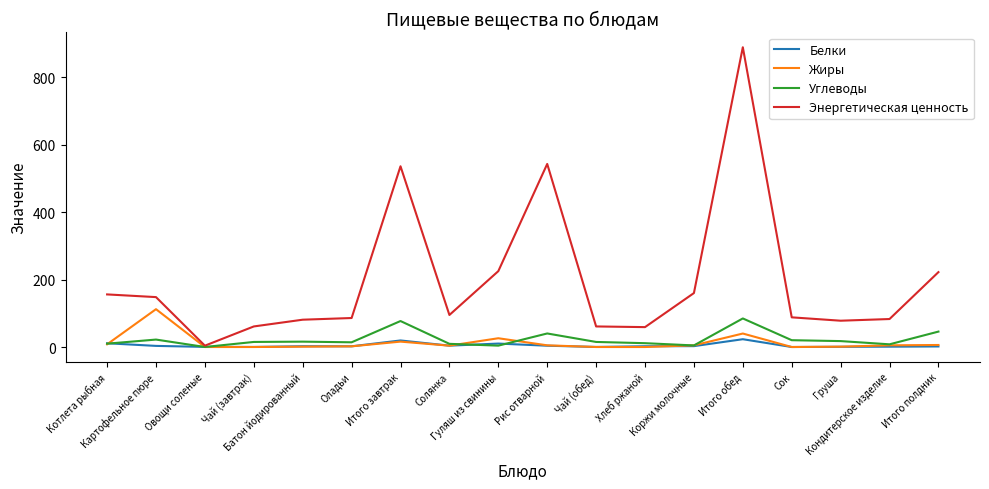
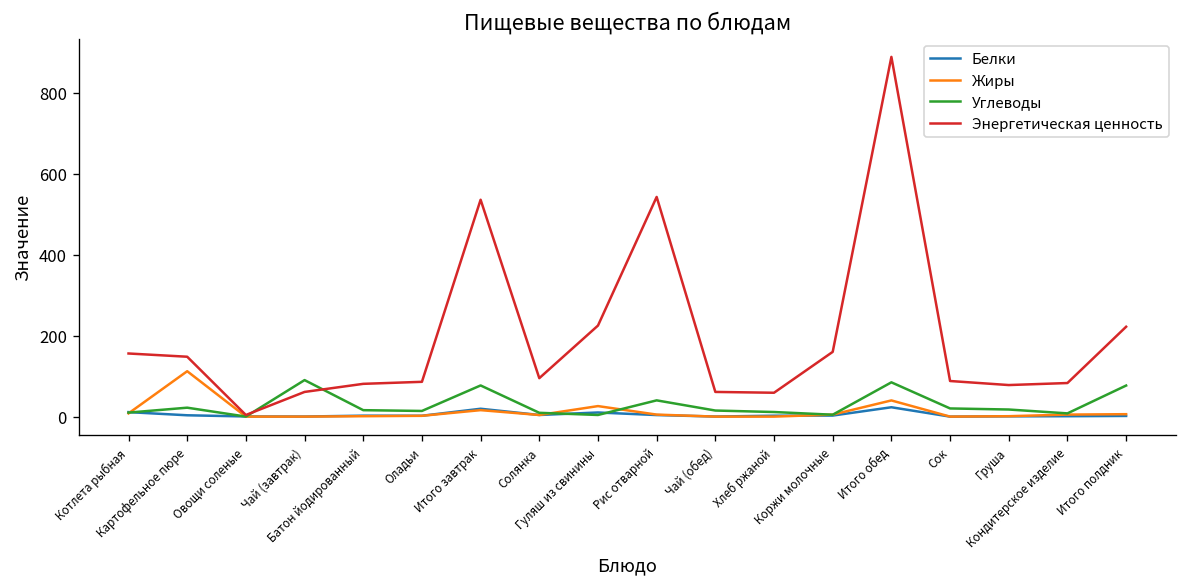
Углеводы, Чай (завтрак): 20 -> 90
Углеводы, Итого полдник: 50 -> 80
